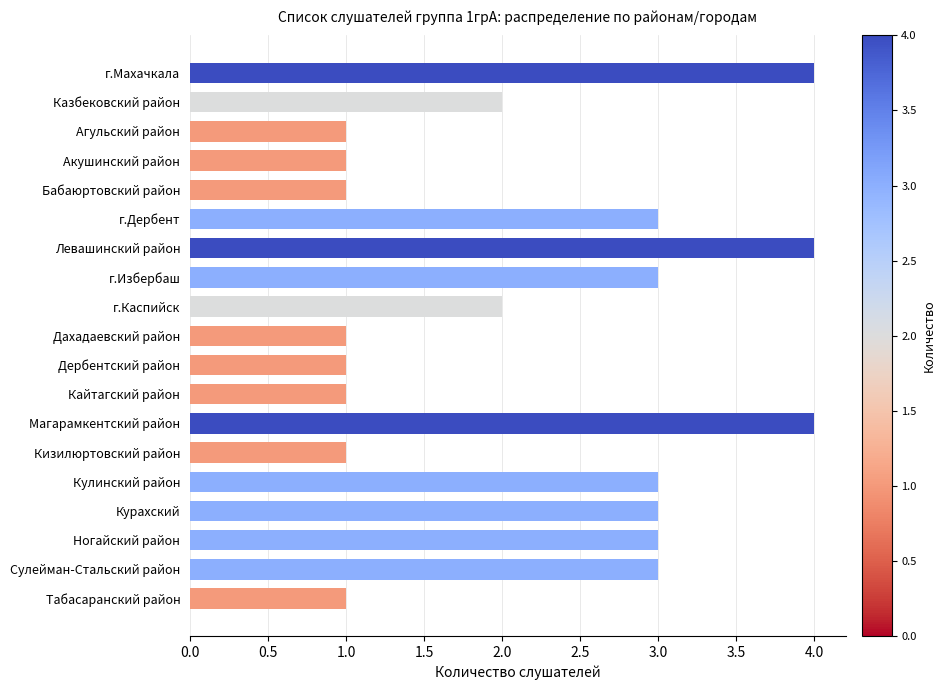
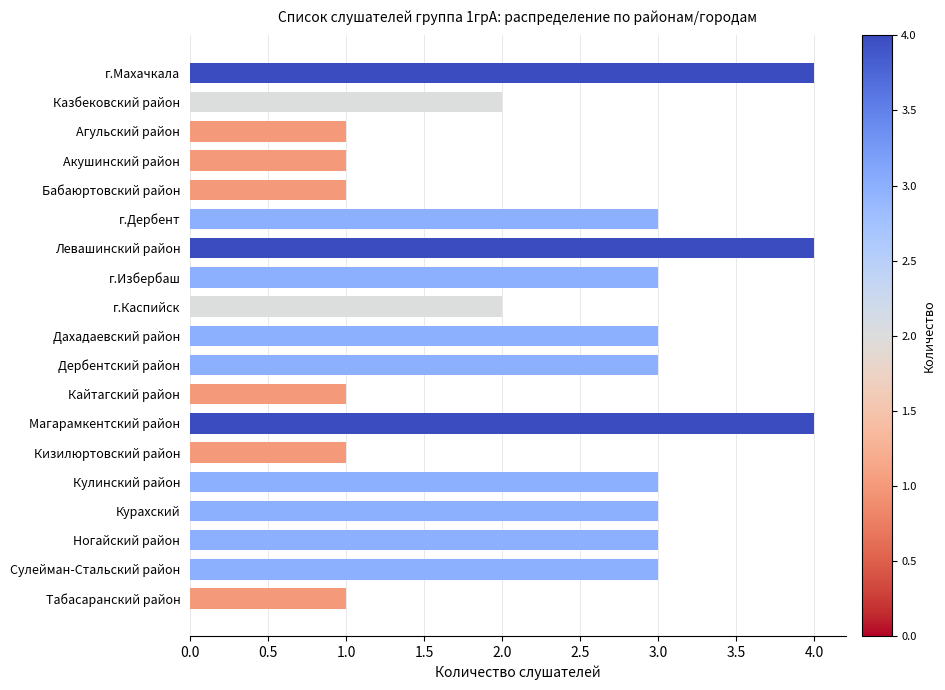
Дахадаевский район: 1 -> 3
Дербентский район: 1 -> 3
